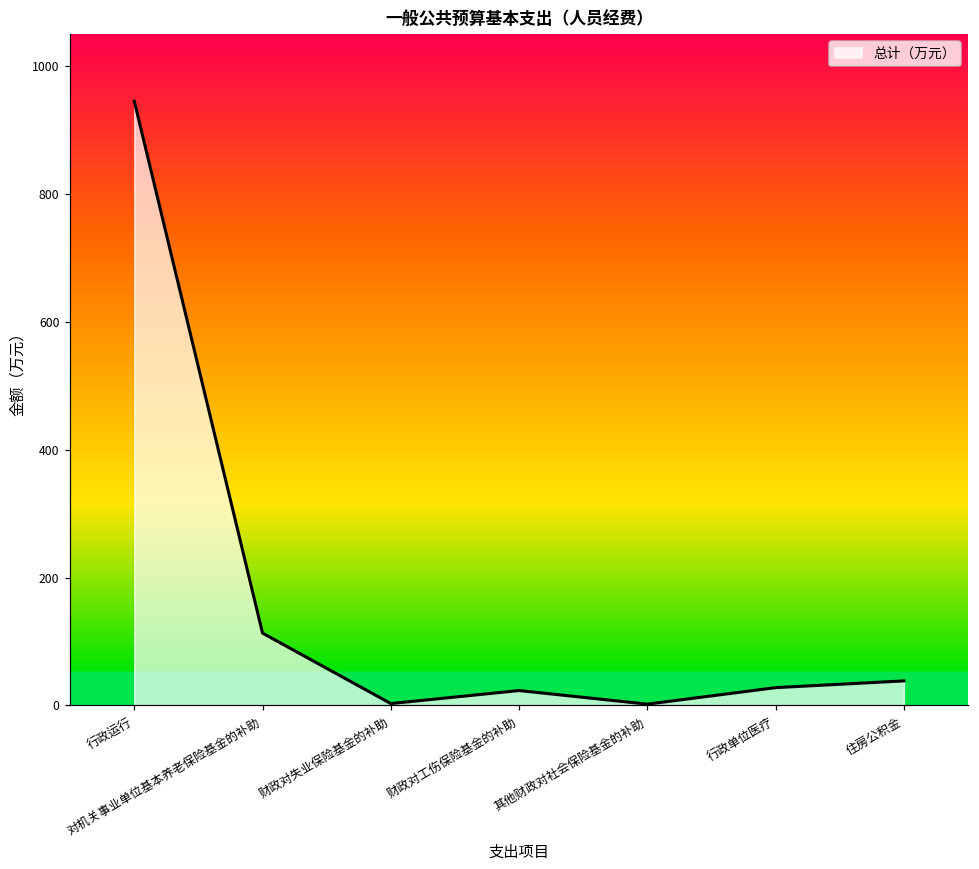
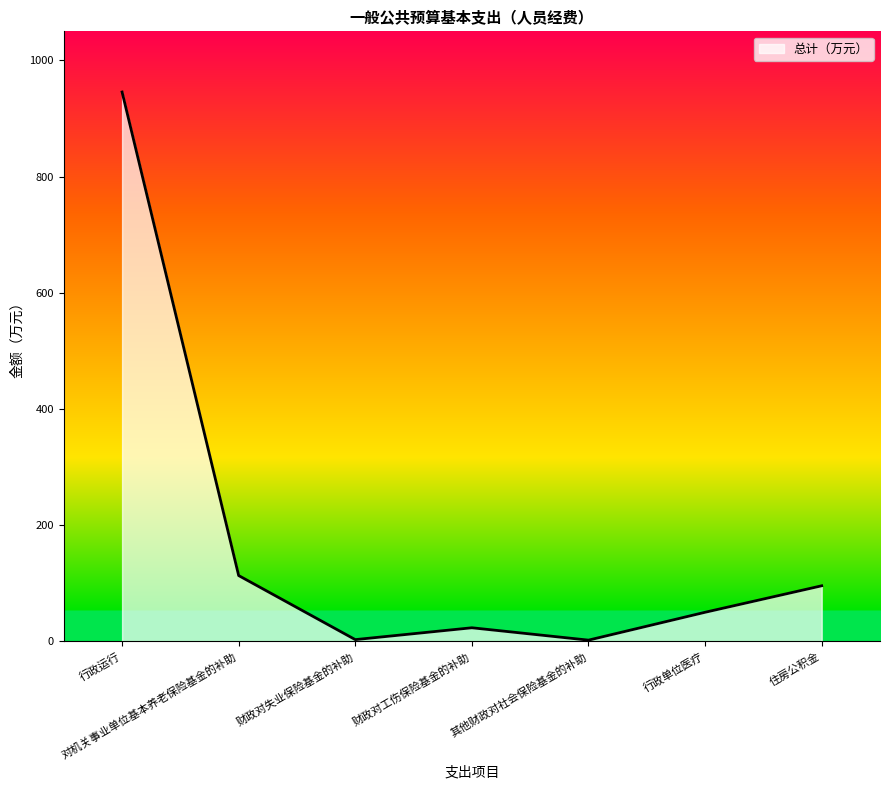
行政单位医疗: 30 -> 50
住房公积金: 40 -> 100
